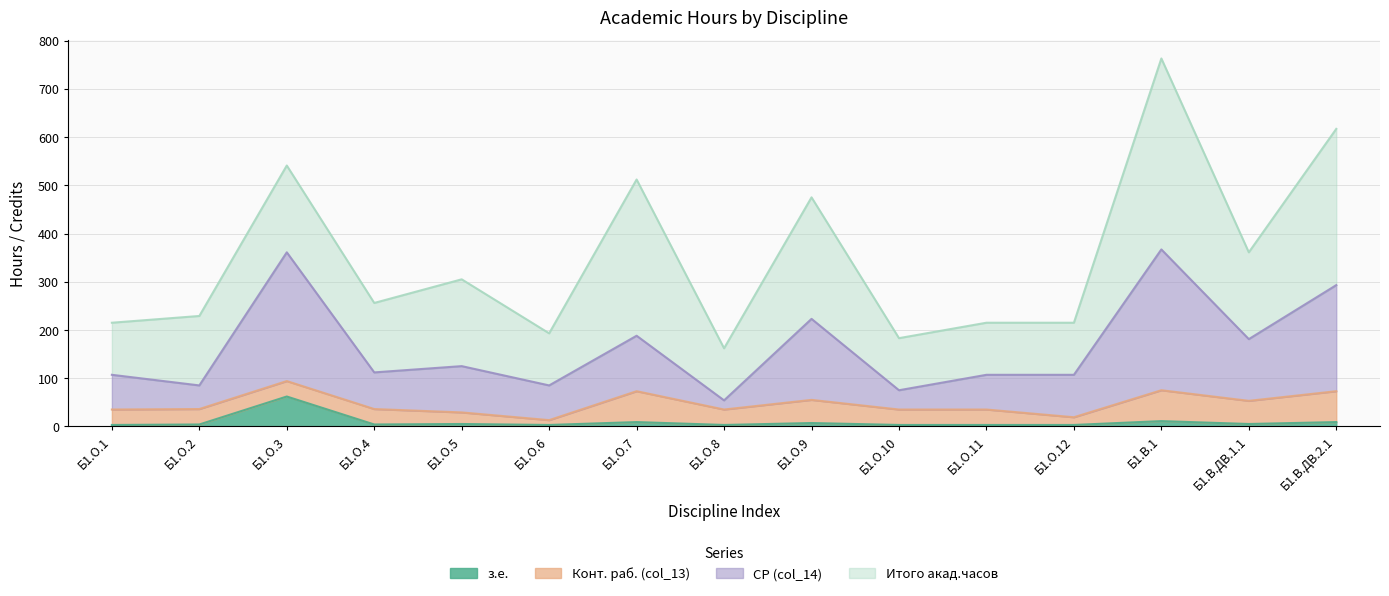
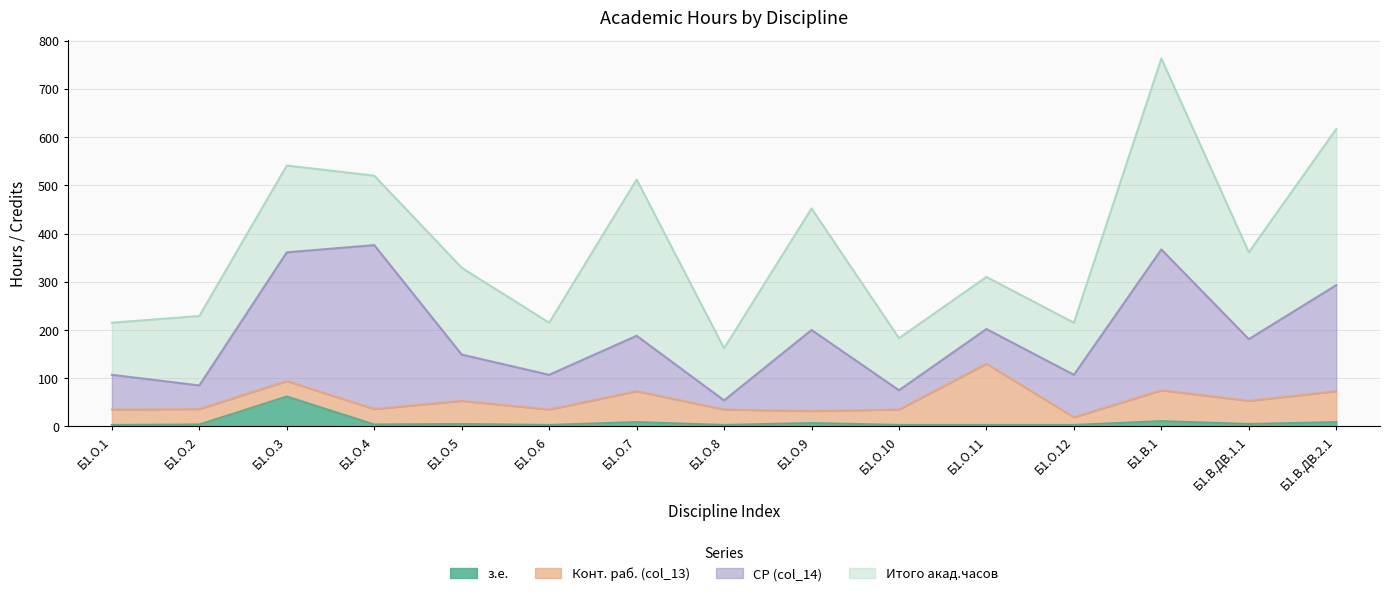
СР (col_14), Б1.О.4: 80 -> 340
Конт. раб. (col_13), Б1.О.5: 20 -> 50
Конт. раб. (col_13), Б1.О.6: 10 -> 30
Конт. раб. (col_13), Б1.О.9: 50 -> 30
Конт. раб. (col_13), Б1.О.11: 30 -> 130
